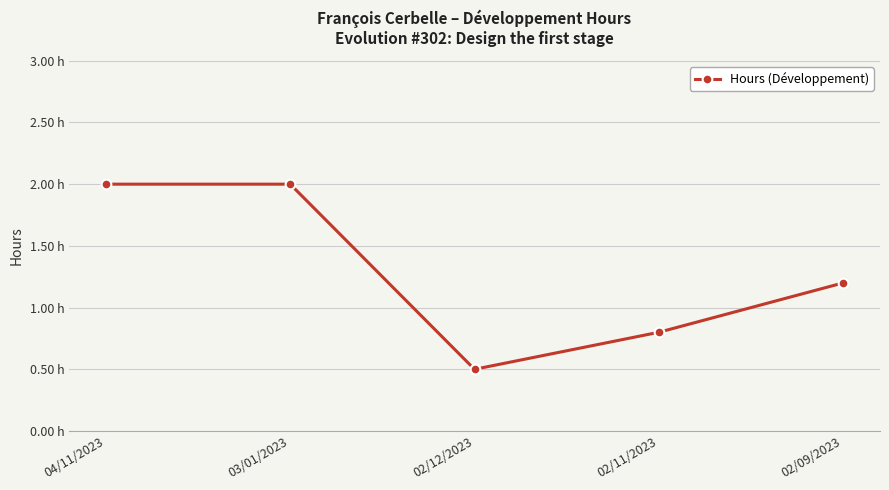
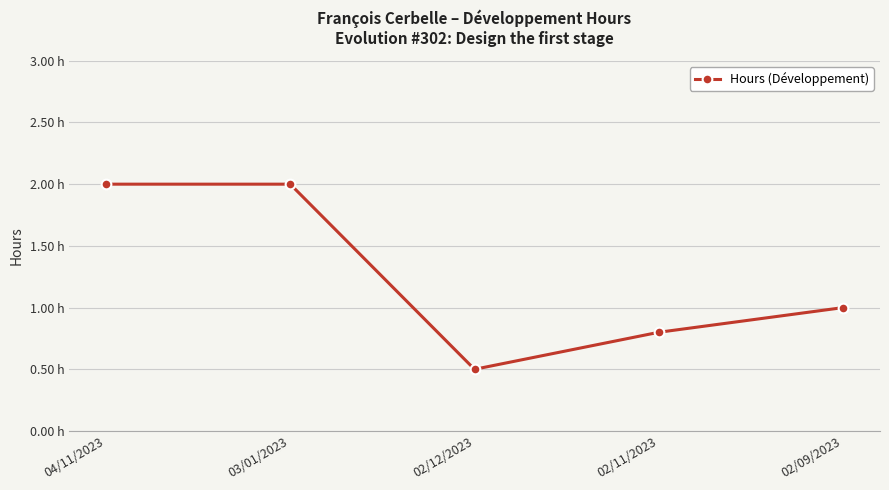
02/09/2023: 1.2 h -> 1.0 h
